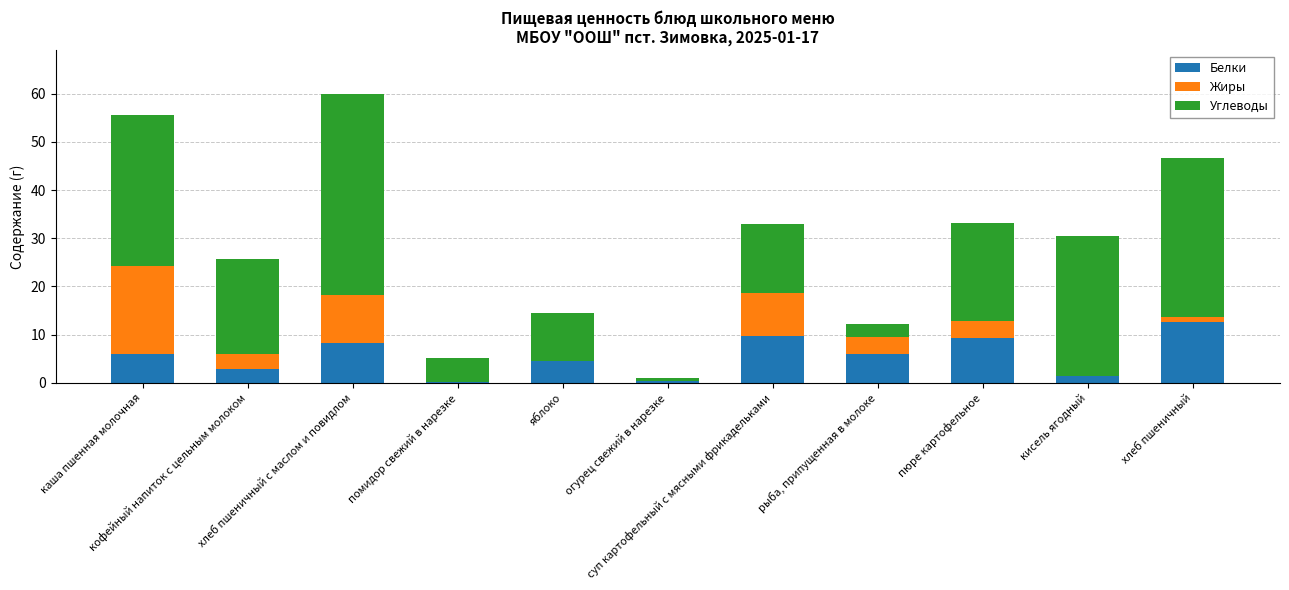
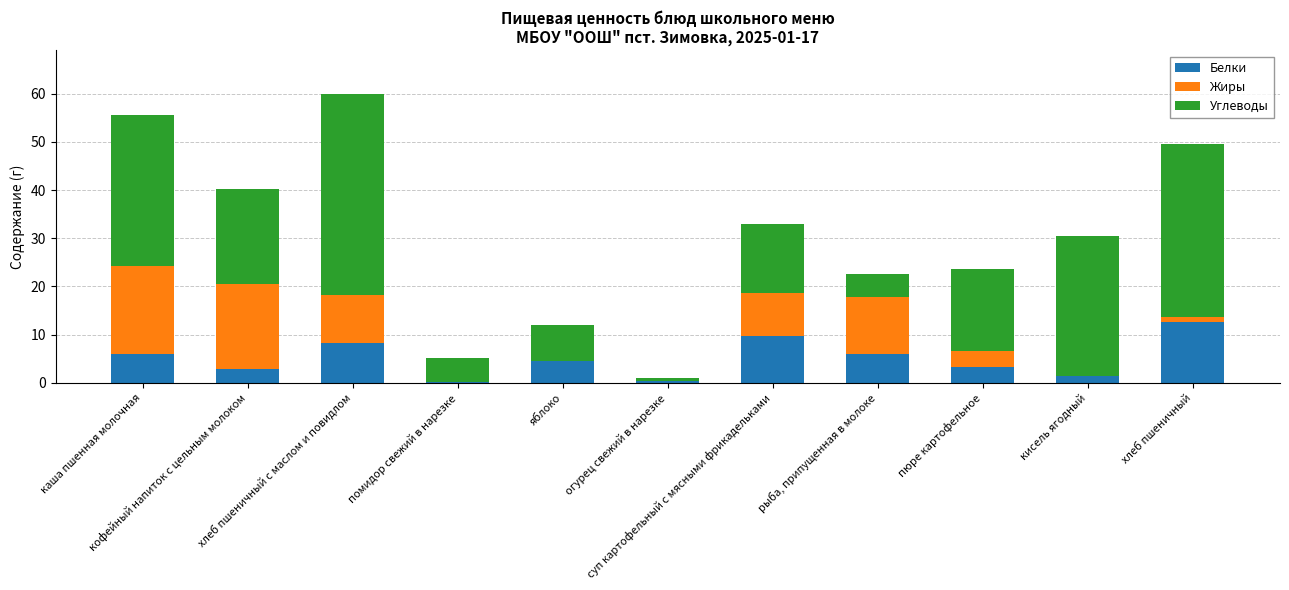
Жиры, кофейный напиток с цельным молоком: 3 -> 18
Углеводы, яблоко: 10 -> 8
Жиры, рыба, припущенная в молоке: 3 -> 12
Углеводы, рыба, припущенная в молоке: 3 -> 5
Белки, пюре картофельное: 9 -> 3
Углеводы, пюре картофельное: 20 -> 17
Углеводы, хлеб пшеничный: 33 -> 36
